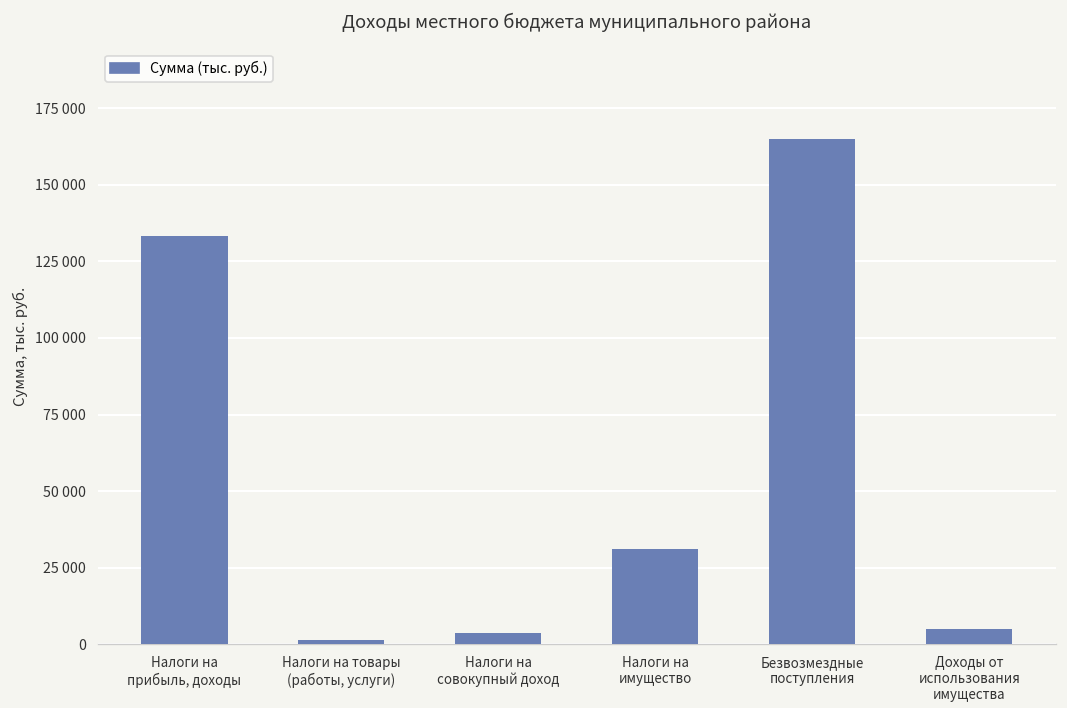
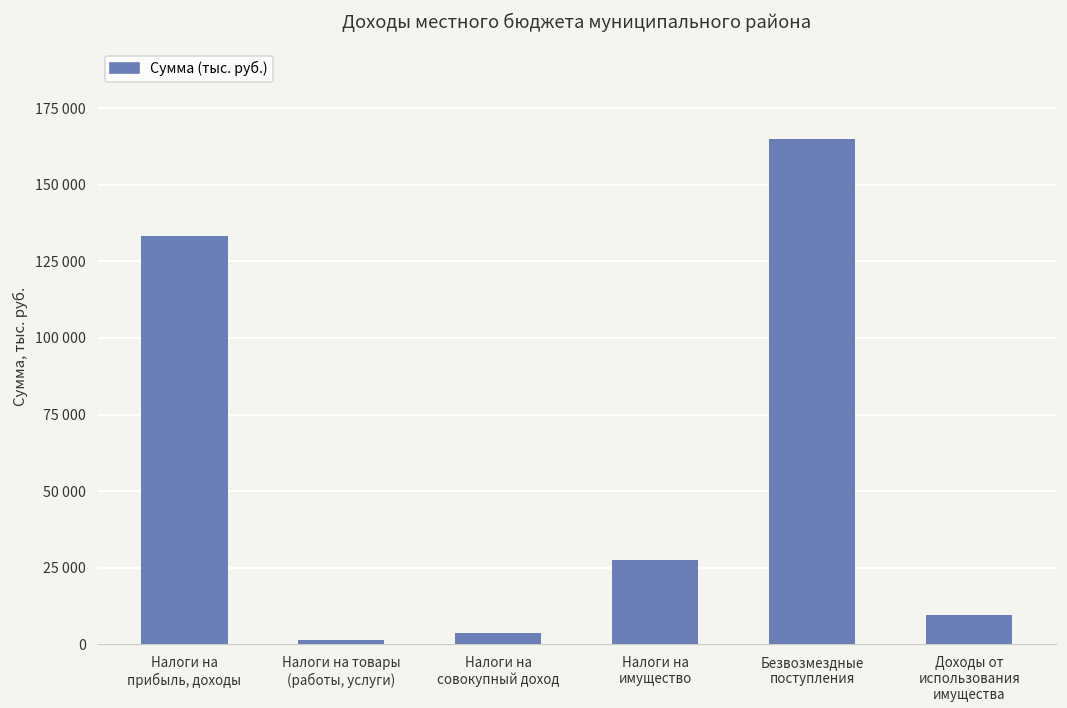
Налоги на имущество: 31000 -> 28000
Доходы от использования имущества: 5000 -> 10000
